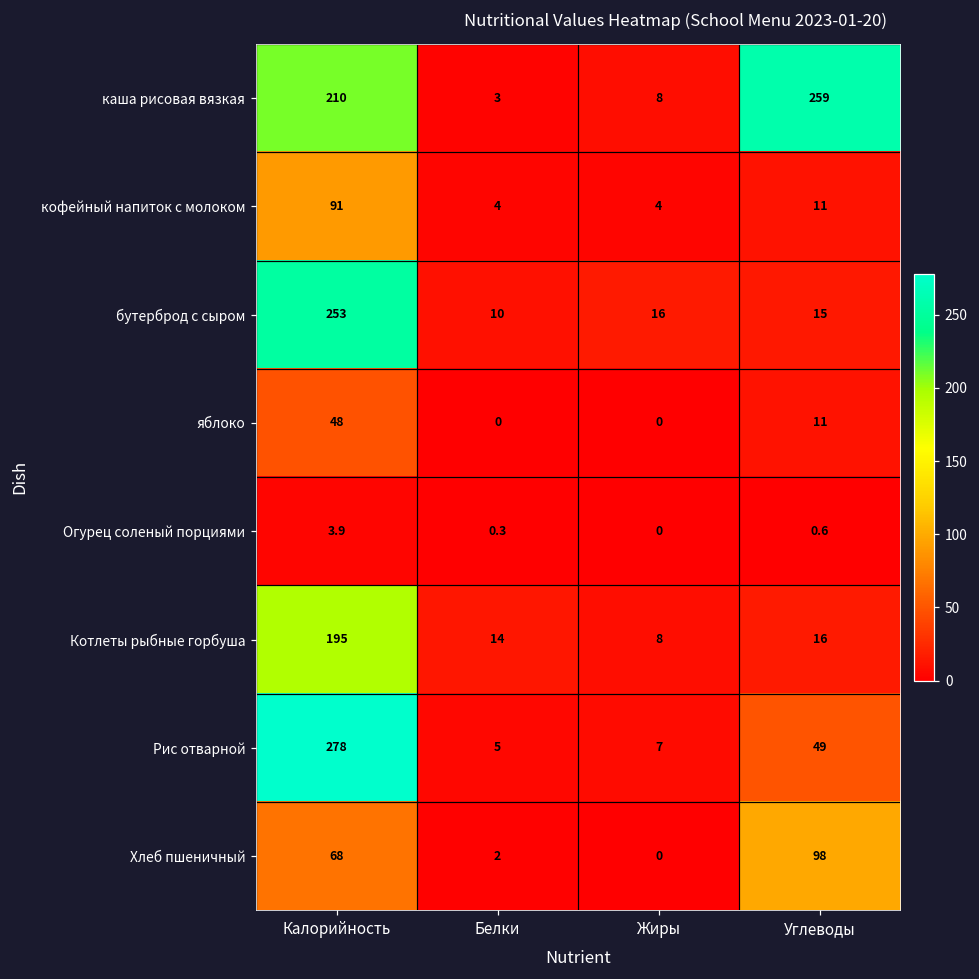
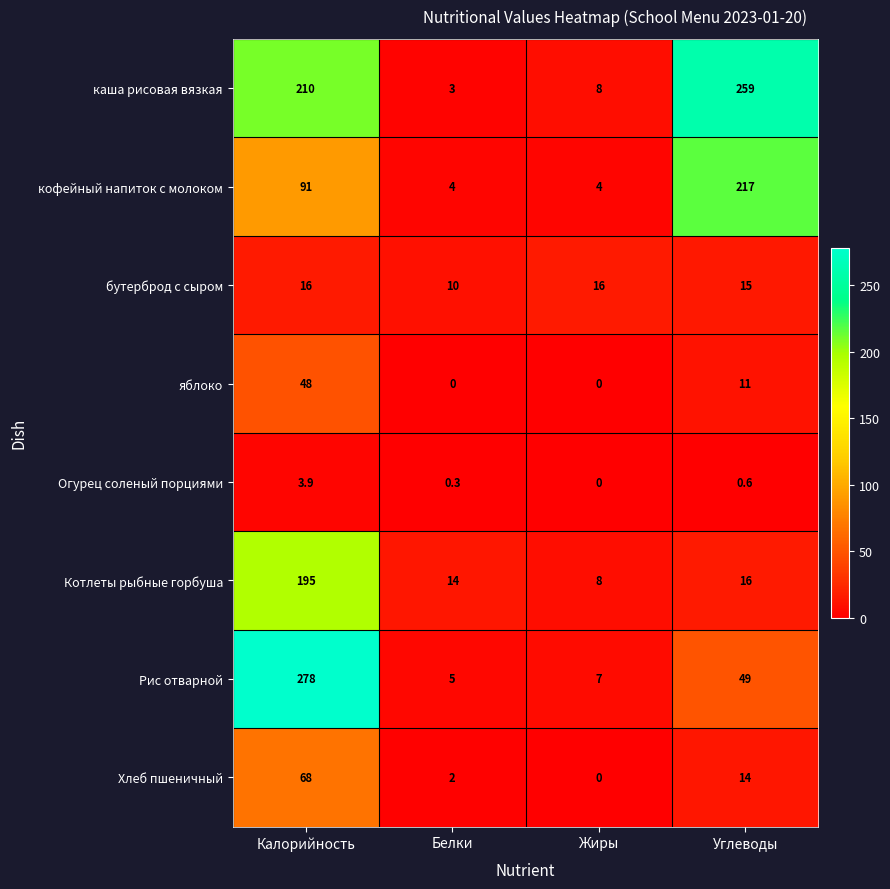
кофейный напиток с молоком, Углеводы: 11 -> 217
бутерброд с сыром, Калорийность: 253 -> 16
Хлеб пшеничный, Углеводы: 98 -> 14
